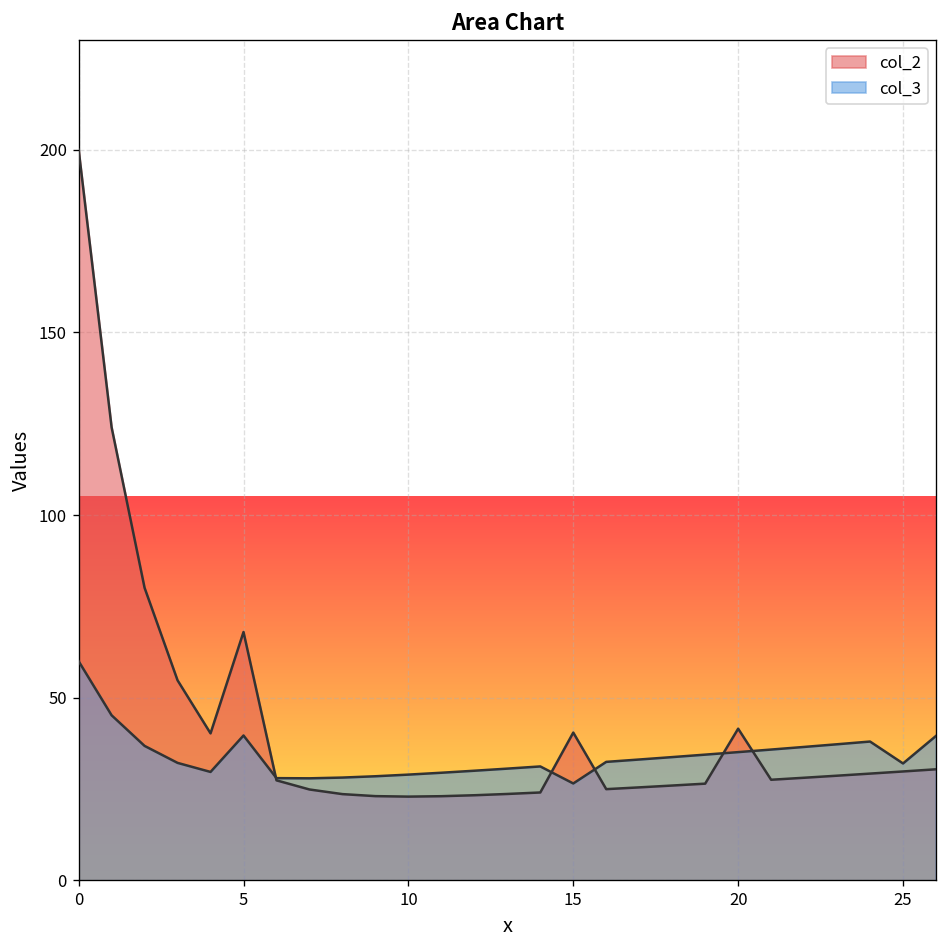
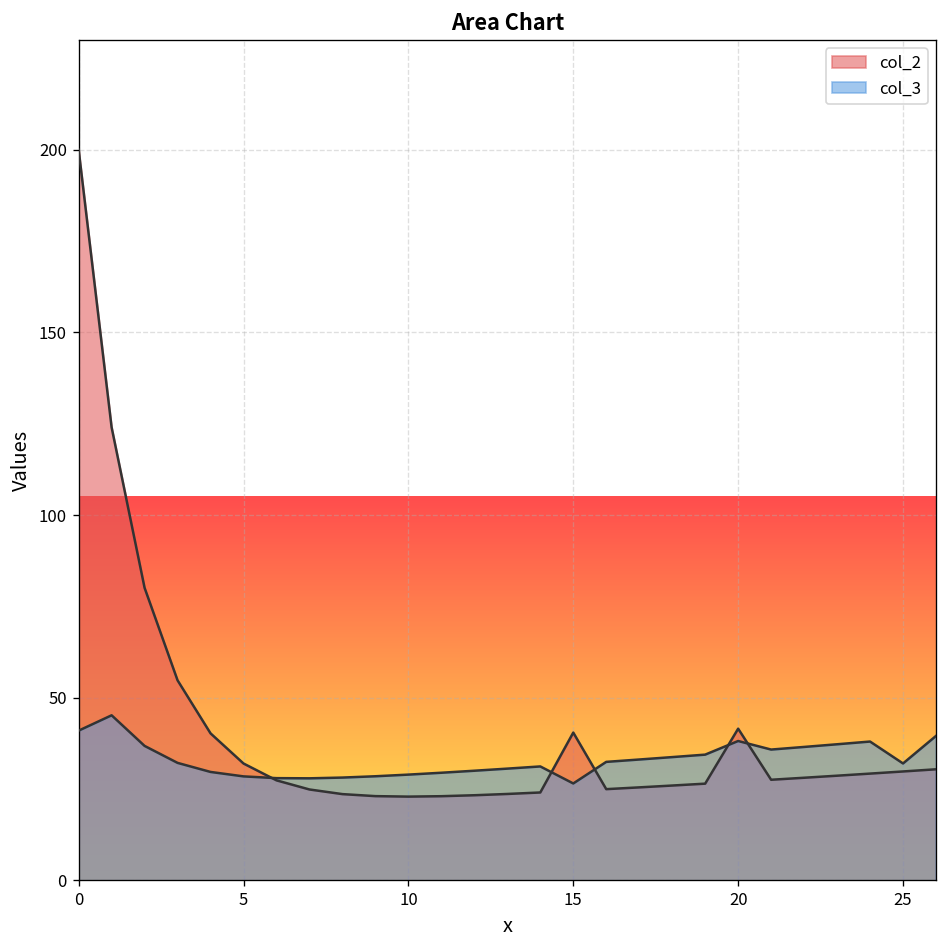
col_3, 0: 60 -> 41
col_2, 5: 68 -> 32
col_3, 5: 40 -> 28
col_3, 20: 35 -> 38
